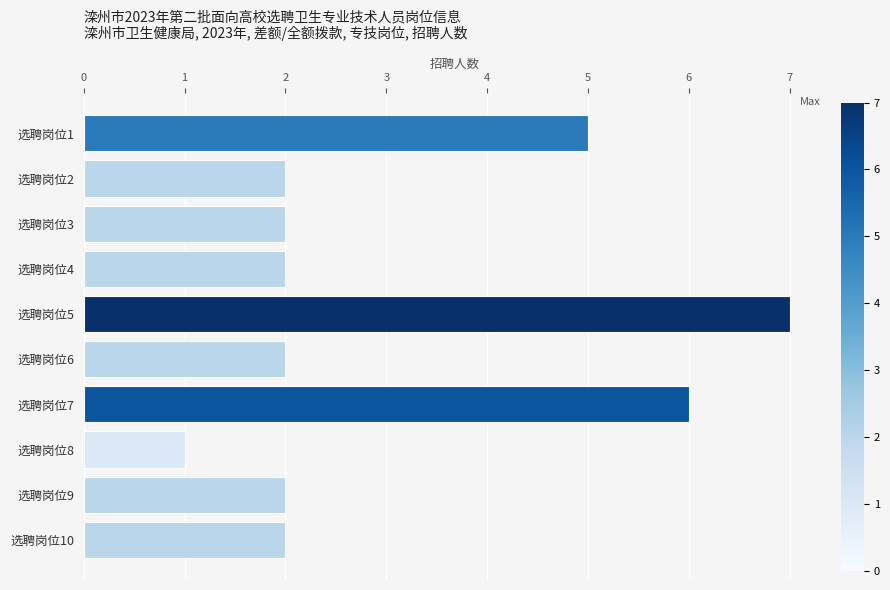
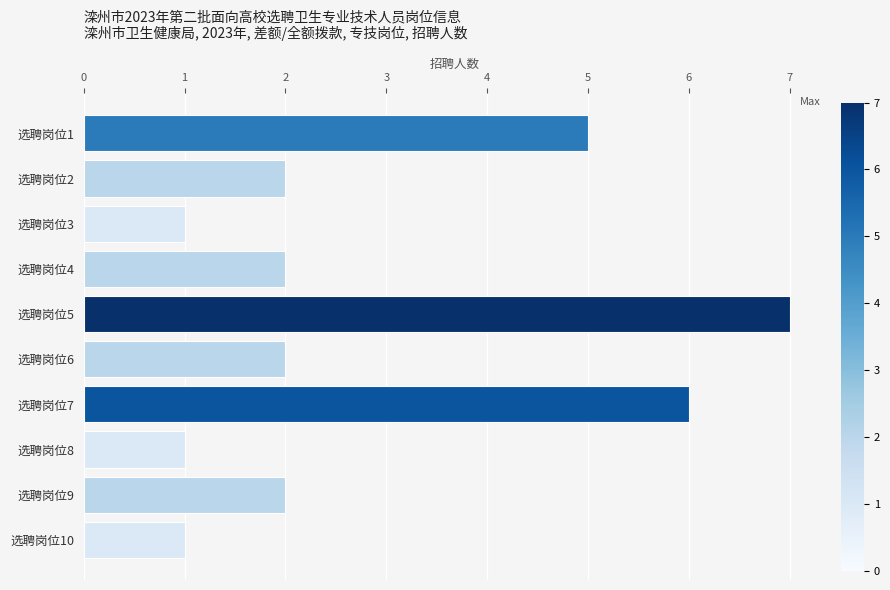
选聘岗位3: 2 -> 1
选聘岗位10: 2 -> 1
